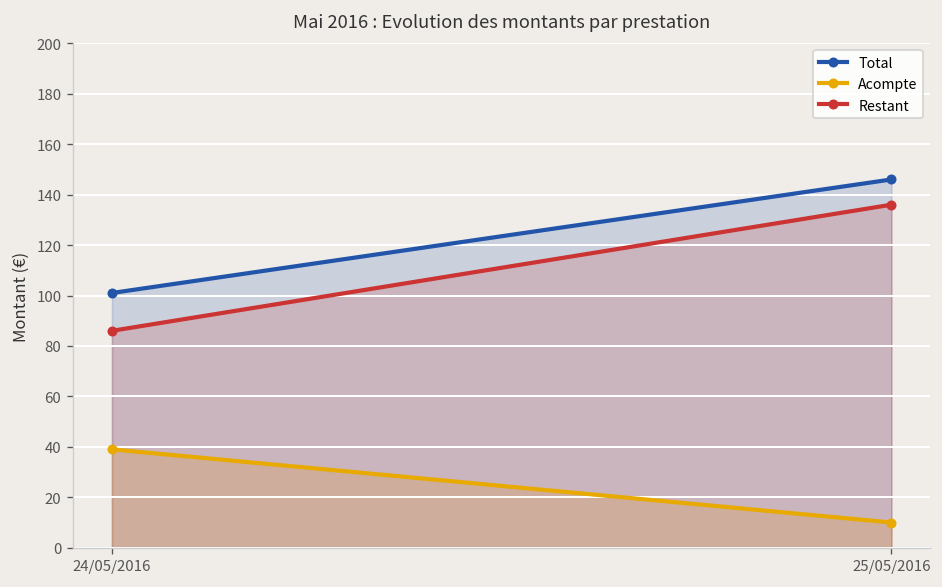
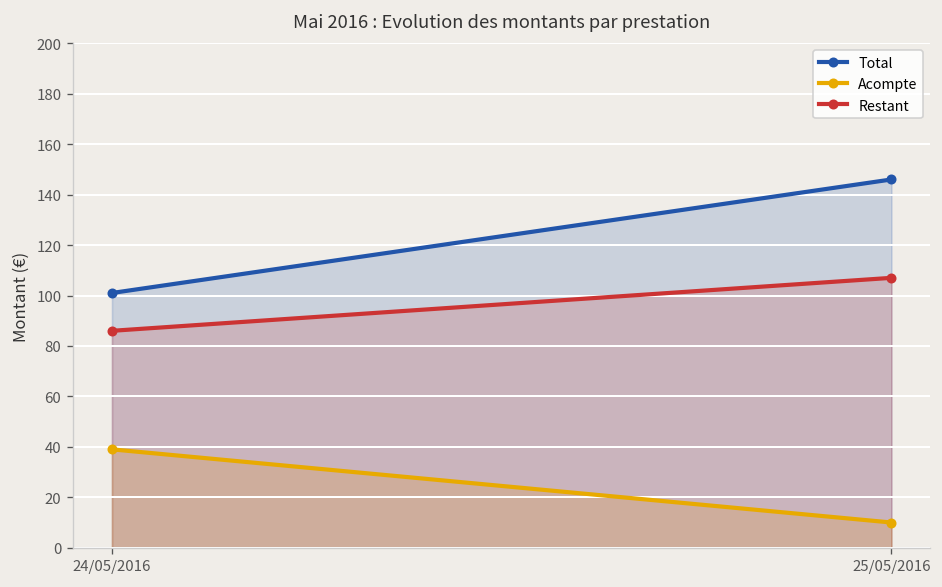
Restant, 25/05/2016: 136 -> 107
